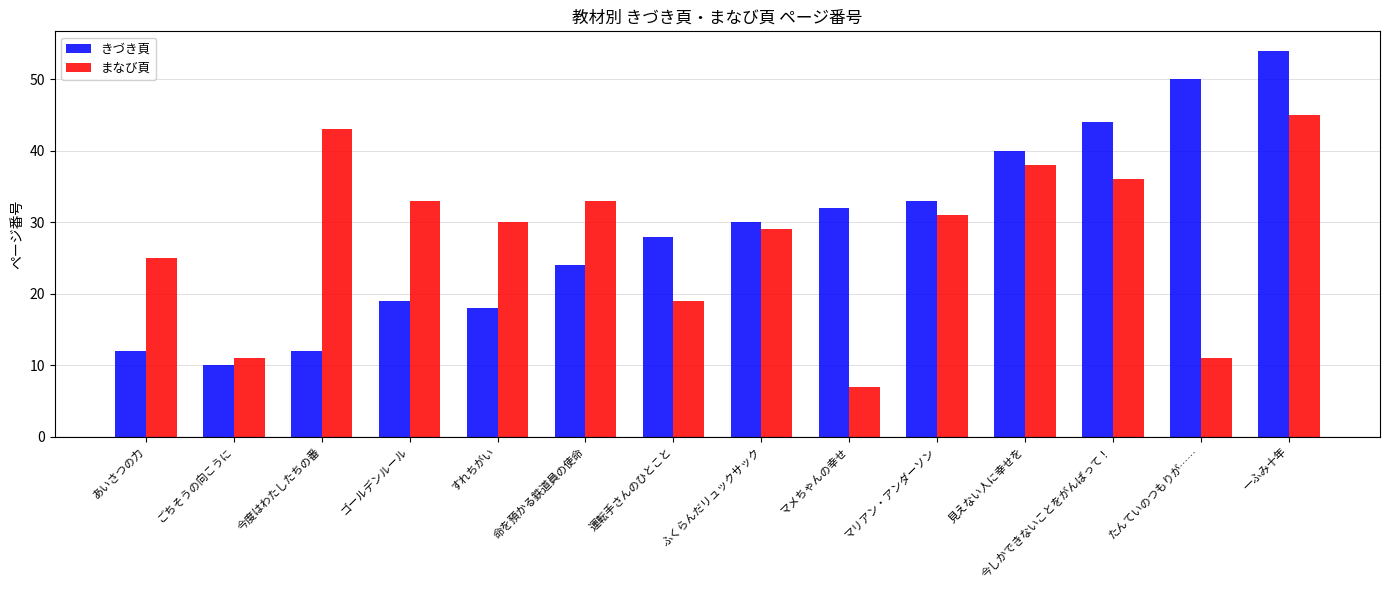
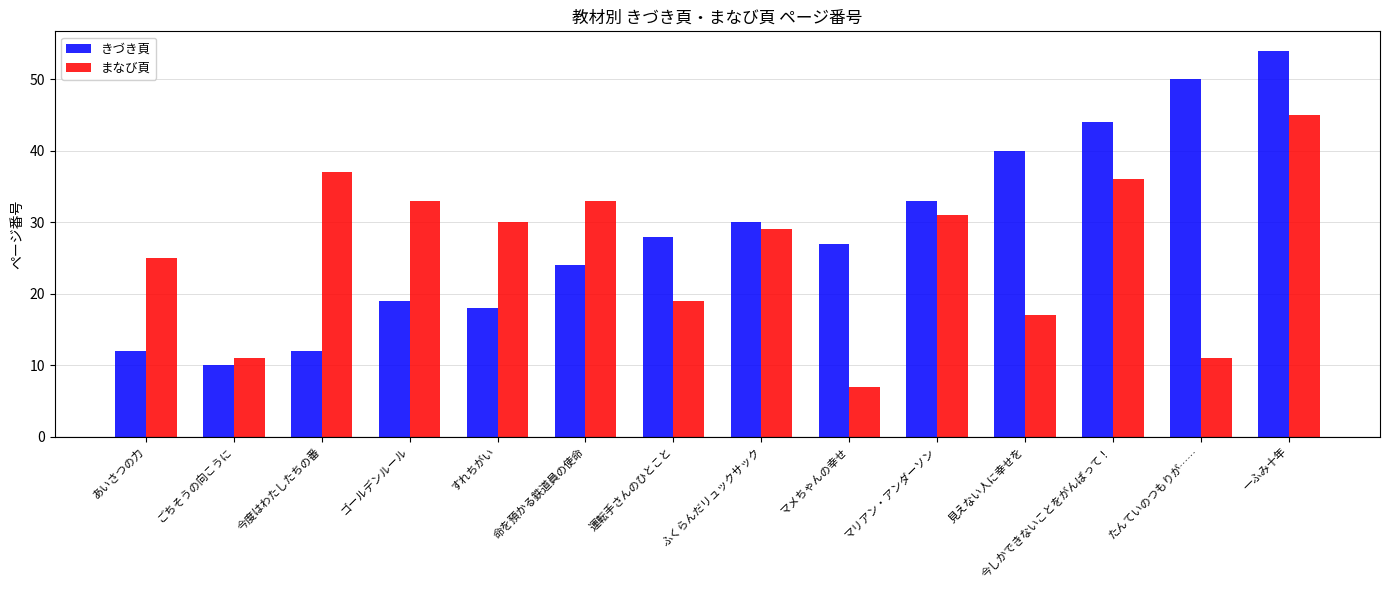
まなび頁, 今度はわたしたちの番: 43 -> 37
きづき頁, マメちゃんの幸せ: 32 -> 27
まなび頁, 見えない人に幸せを: 38 -> 17
